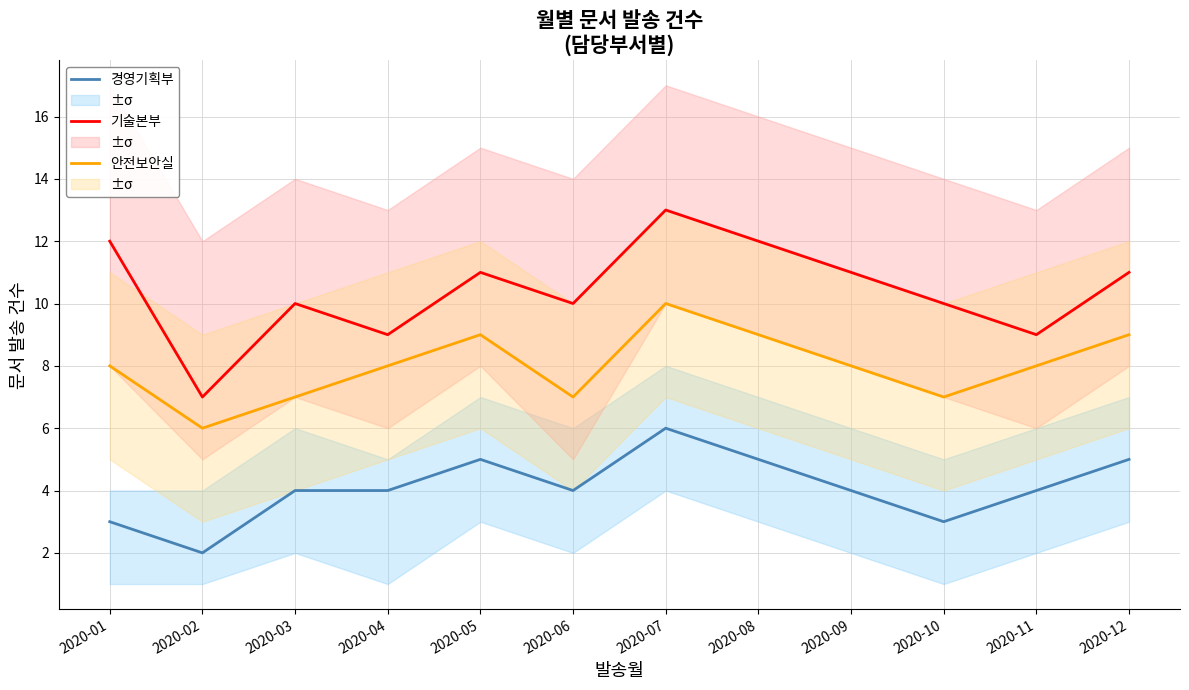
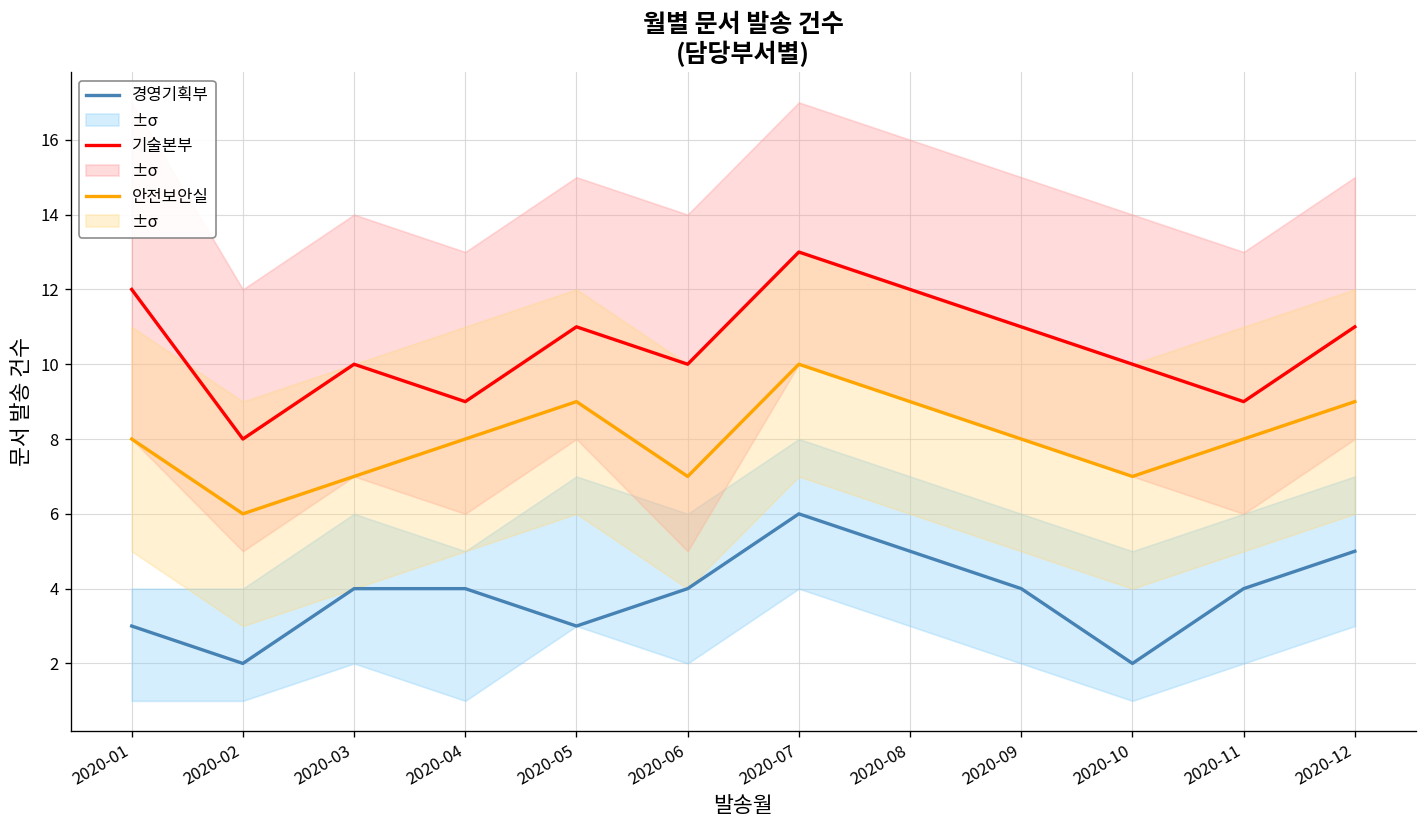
기술본부, 2020-02: 7 -> 8
경영기획부, 2020-05: 5 -> 3
경영기획부, 2020-10: 3 -> 2
